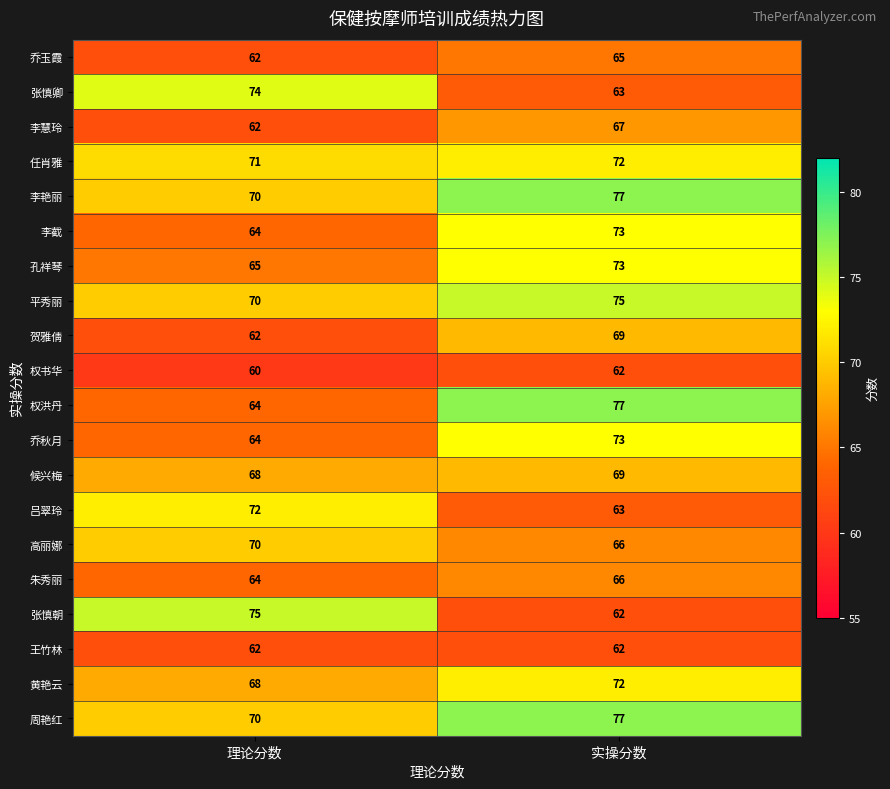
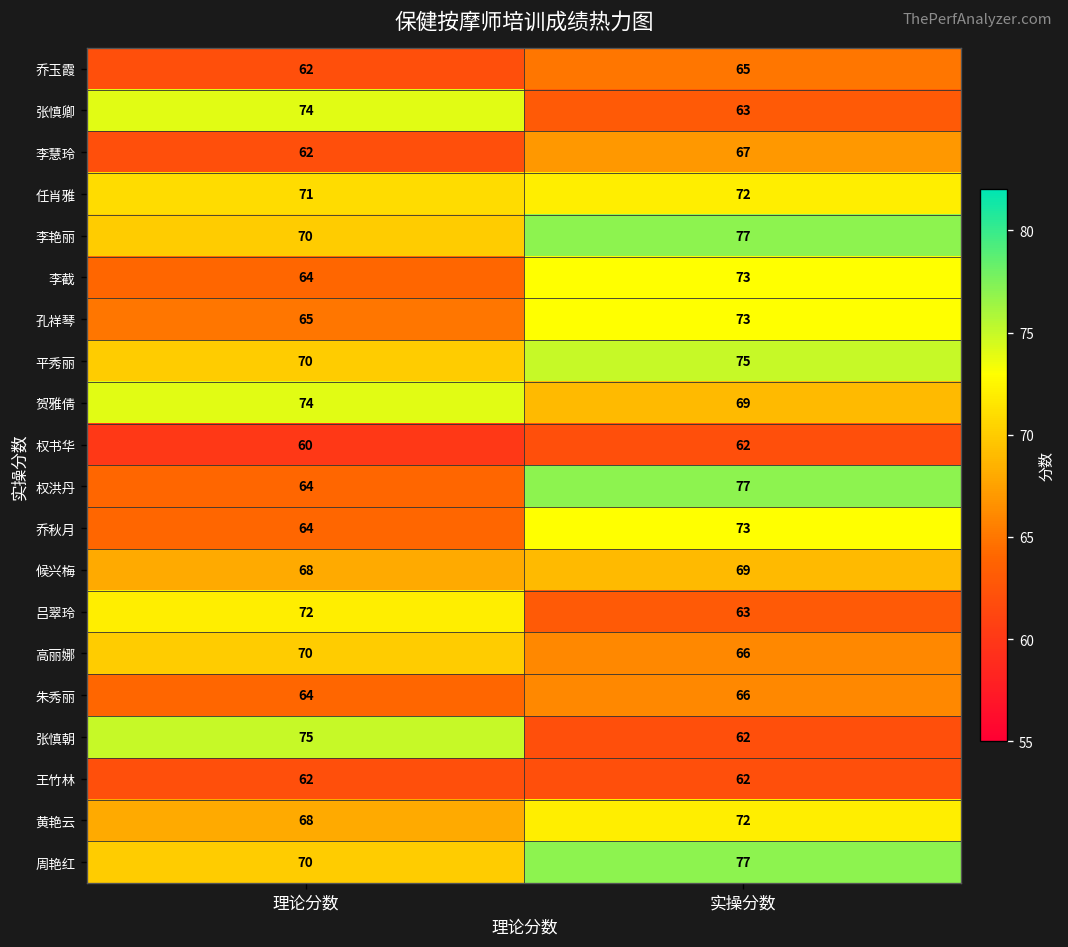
贺雅倩, 理论分数: 62 -> 74
